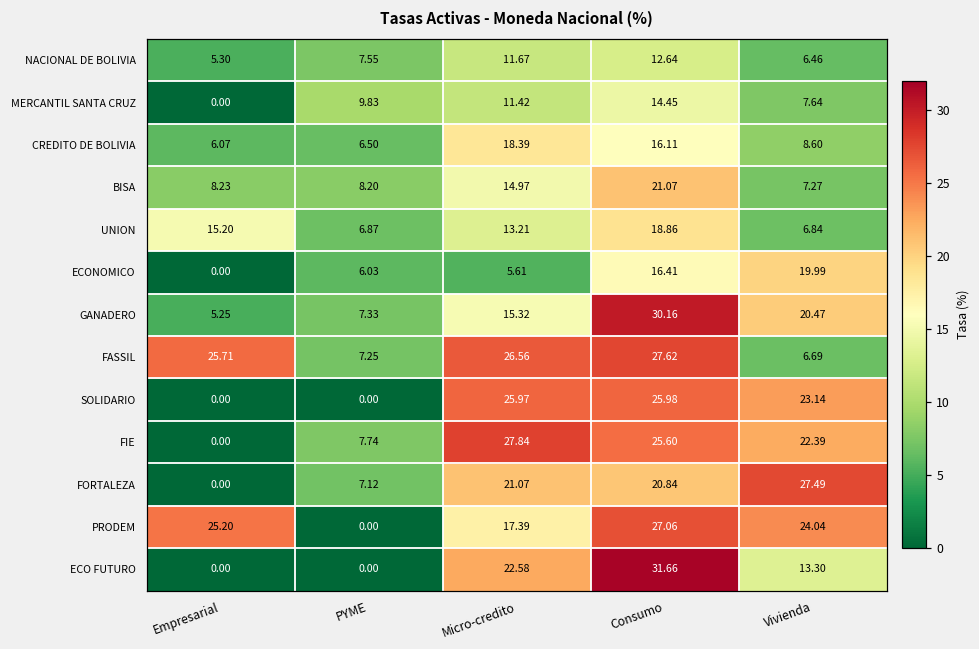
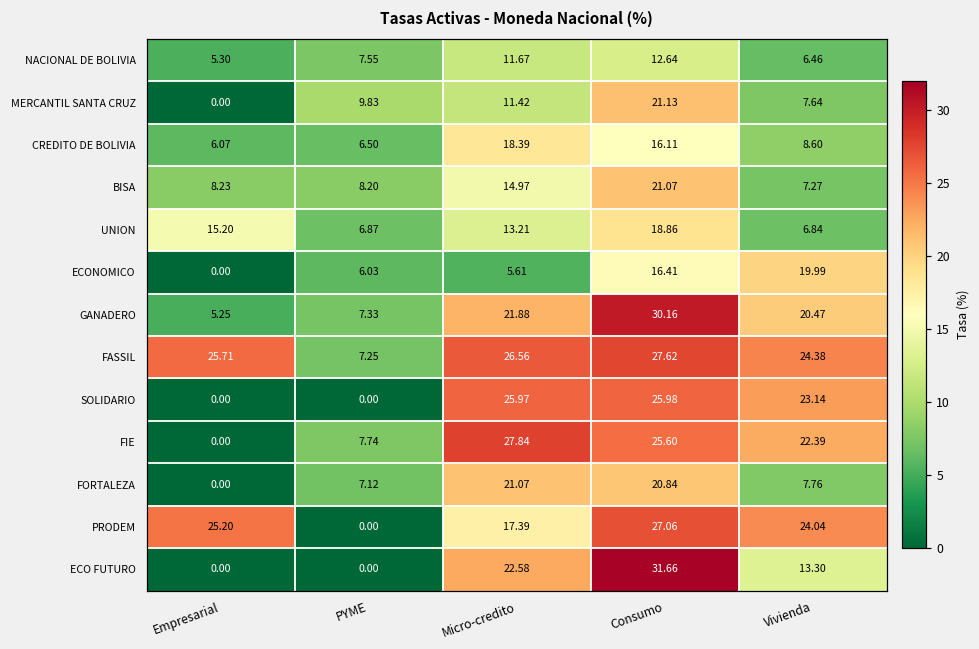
MERCANTIL SANTA CRUZ, Consumo: 14.45 -> 21.13
GANADERO, Micro-credito: 15.32 -> 21.88
FASSIL, Vivienda: 6.69 -> 24.38
FORTALEZA, Vivienda: 27.49 -> 7.76
